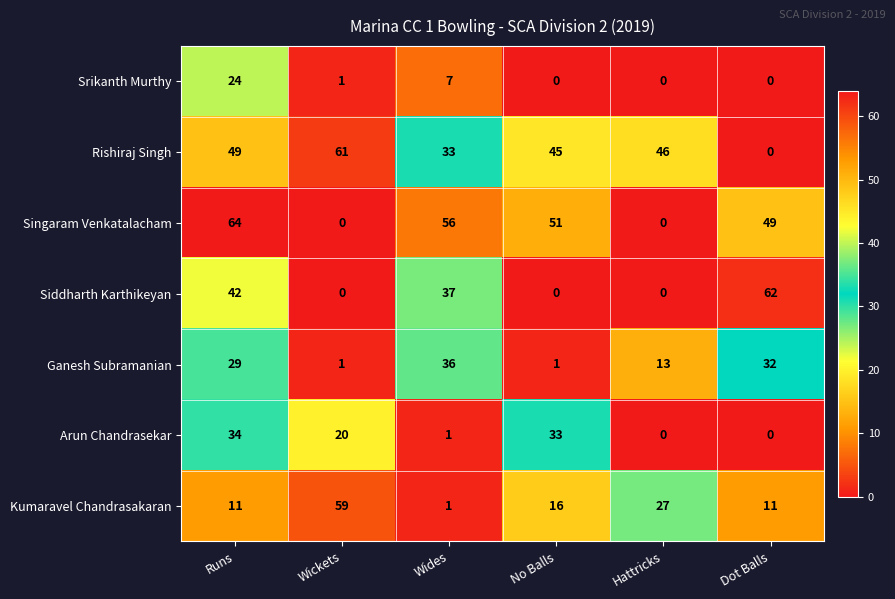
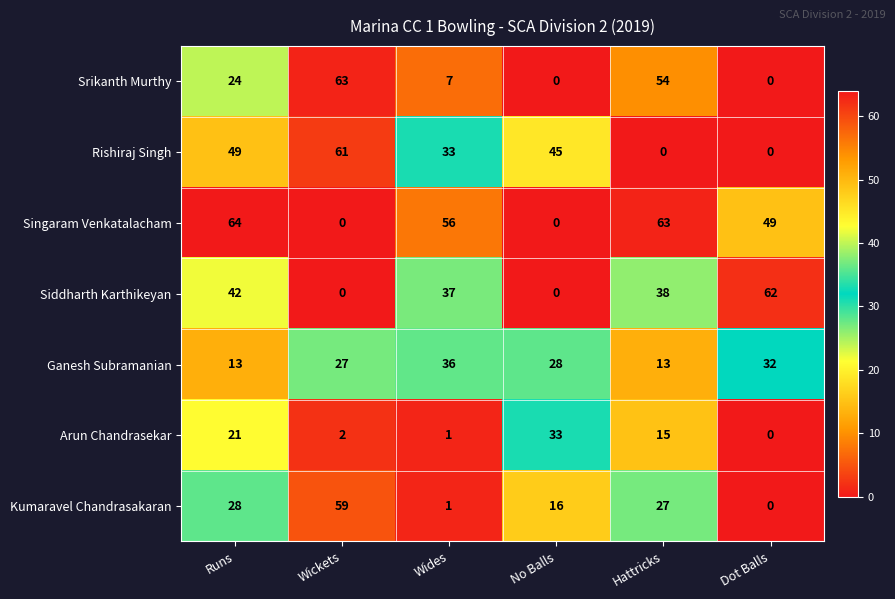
Srikanth Murthy, Wickets: 1 -> 63
Srikanth Murthy, Hattricks: 0 -> 54
Rishiraj Singh, Hattricks: 46 -> 0
Singaram Venkatalacham, No Balls: 51 -> 0
Singaram Venkatalacham, Hattricks: 0 -> 63
Siddharth Karthikeyan, Hattricks: 0 -> 38
Ganesh Subramanian, Runs: 29 -> 13
Ganesh Subramanian, Wickets: 1 -> 27
Ganesh Subramanian, No Balls: 1 -> 28
Arun Chandrasekar, Runs: 34 -> 21
Arun Chandrasekar, Wickets: 20 -> 2
Arun Chandrasekar, Hattricks: 0 -> 15
Kumaravel Chandrasakaran, Runs: 11 -> 28
Kumaravel Chandrasakaran, Dot Balls: 11 -> 0
